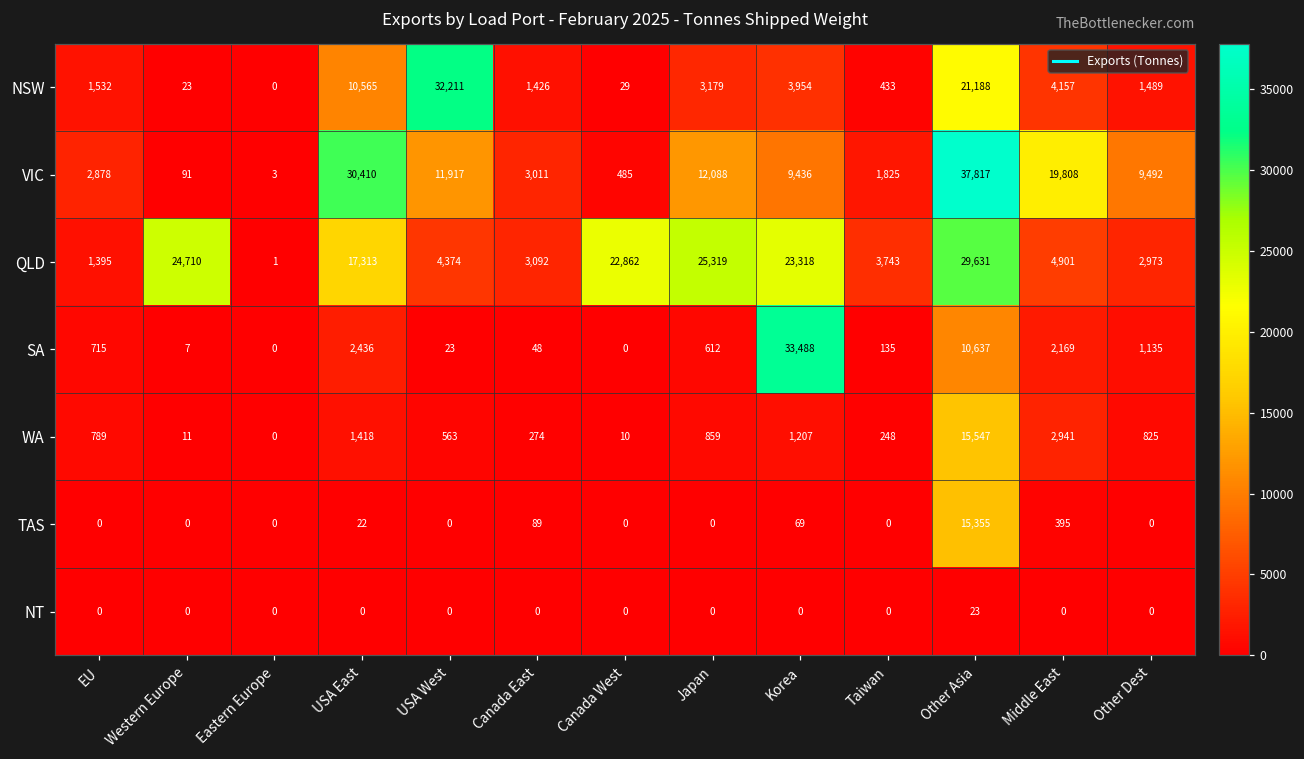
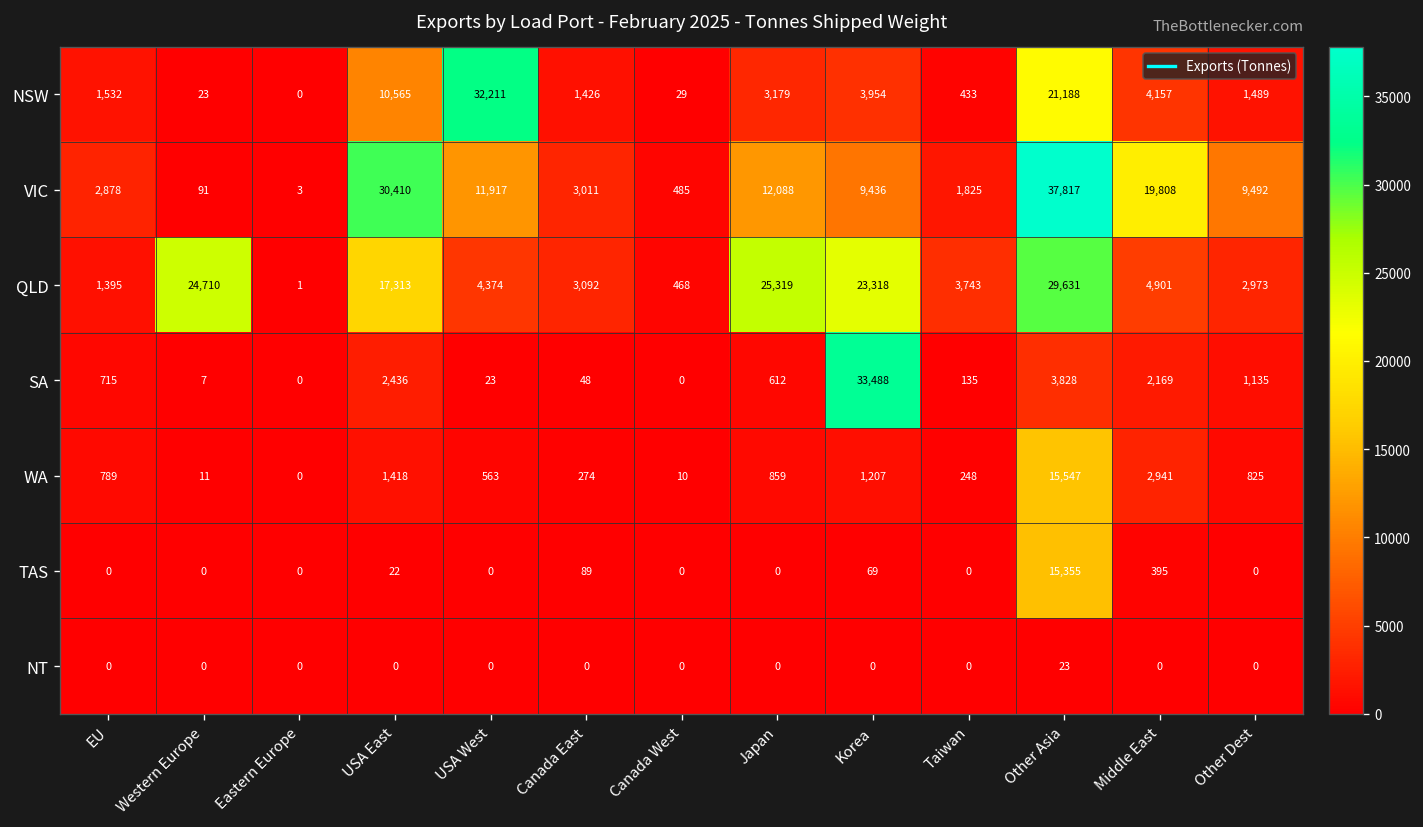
QLD, Canada West: 22,862 -> 468
SA, Other Asia: 10,637 -> 3,828
